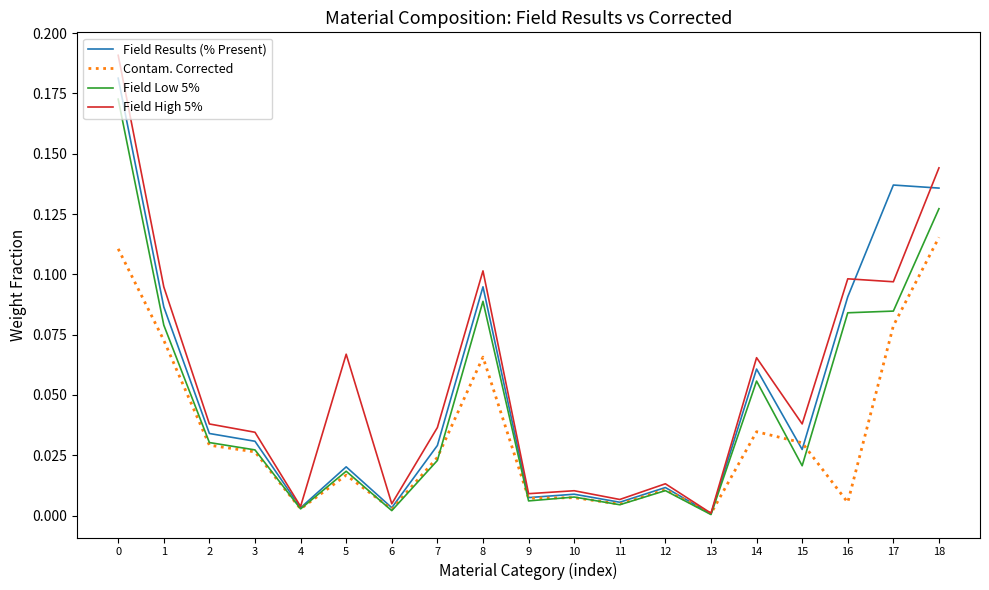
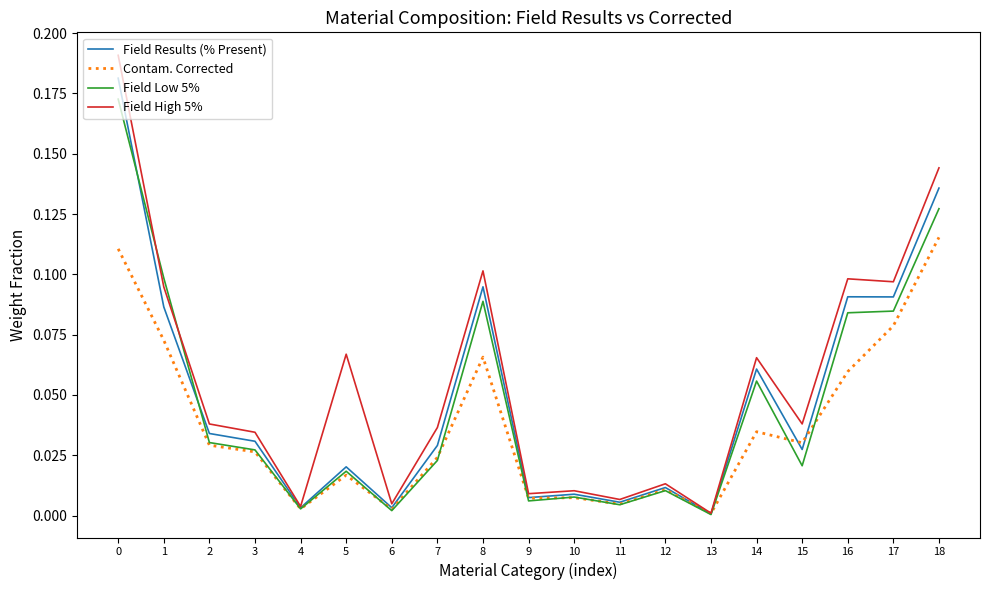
Field Low 5%, 1: 0.079 -> 0.098
Contam. Corrected, 16: 0.005 -> 0.060
Field Results (% Present), 17: 0.137 -> 0.091
